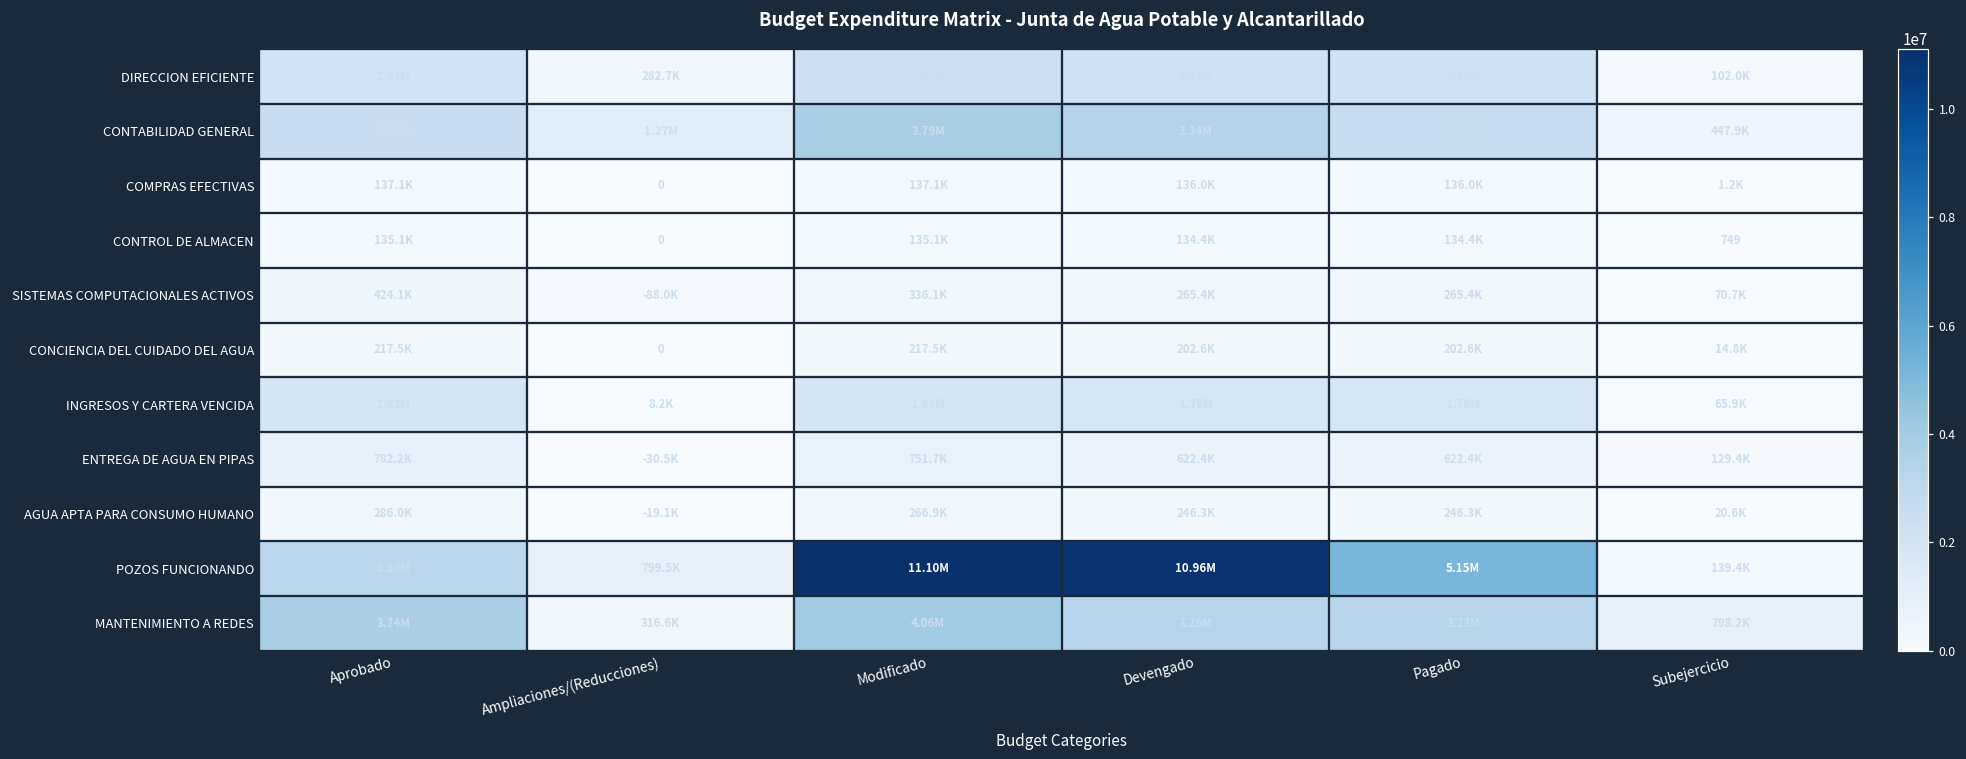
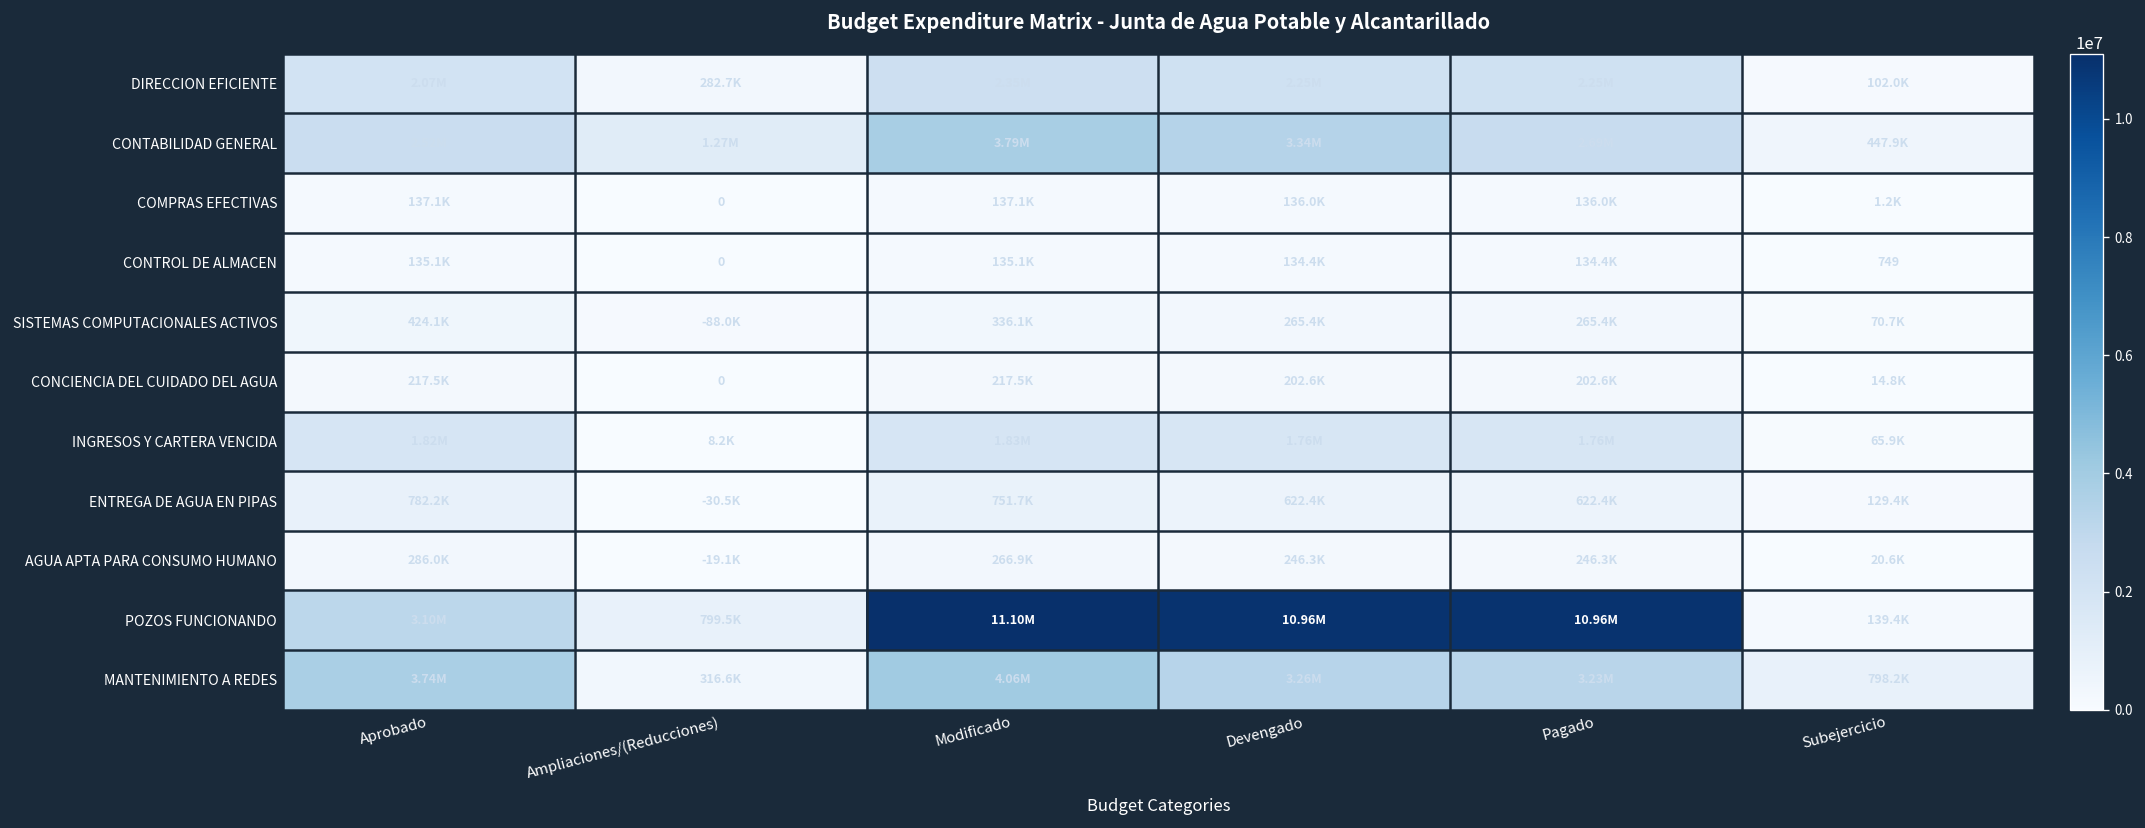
POZOS FUNCIONANDO, Pagado: 5.15M -> 10.96M
